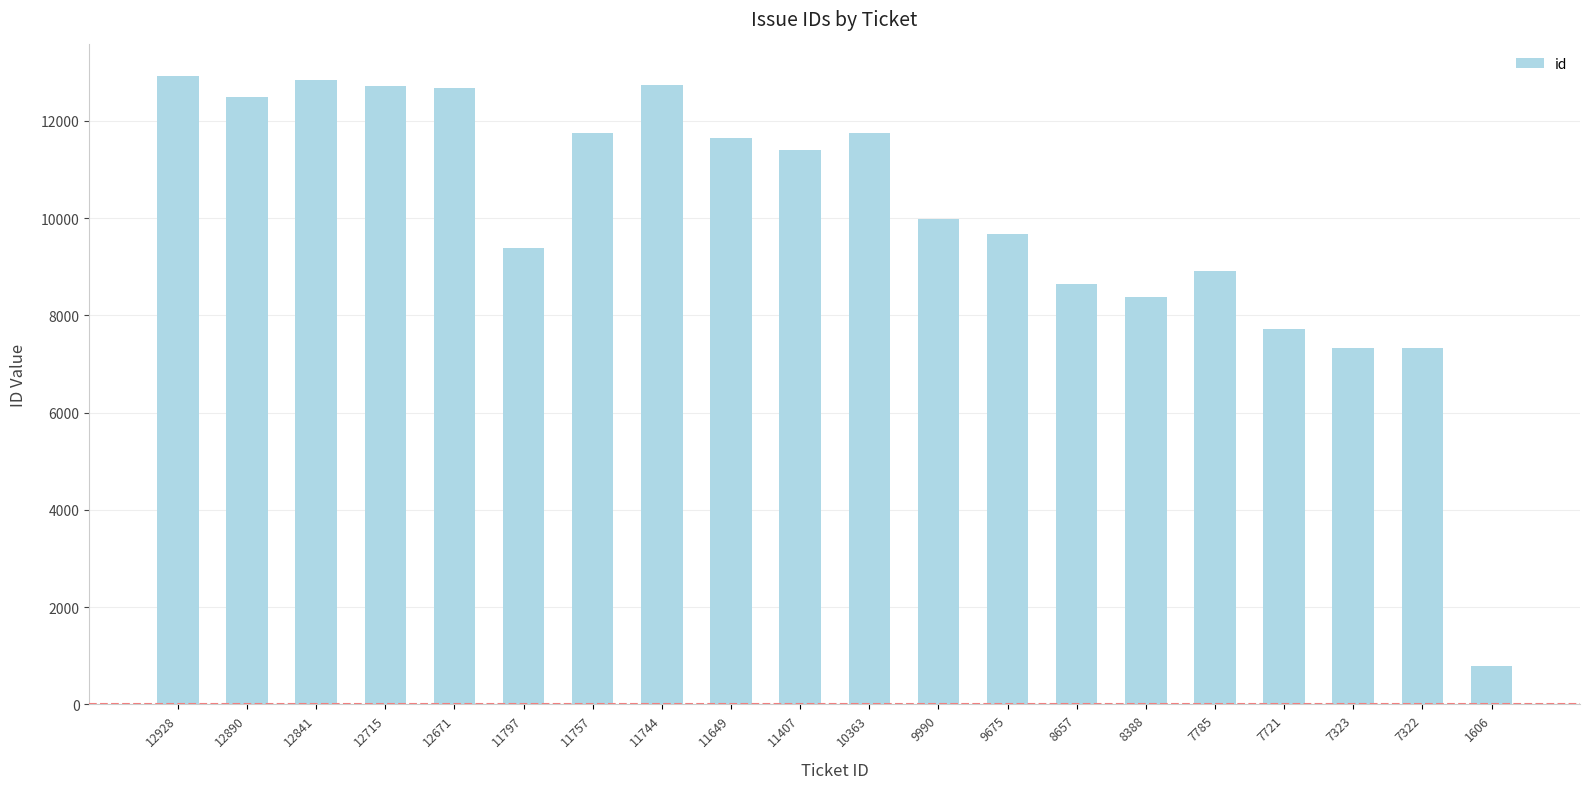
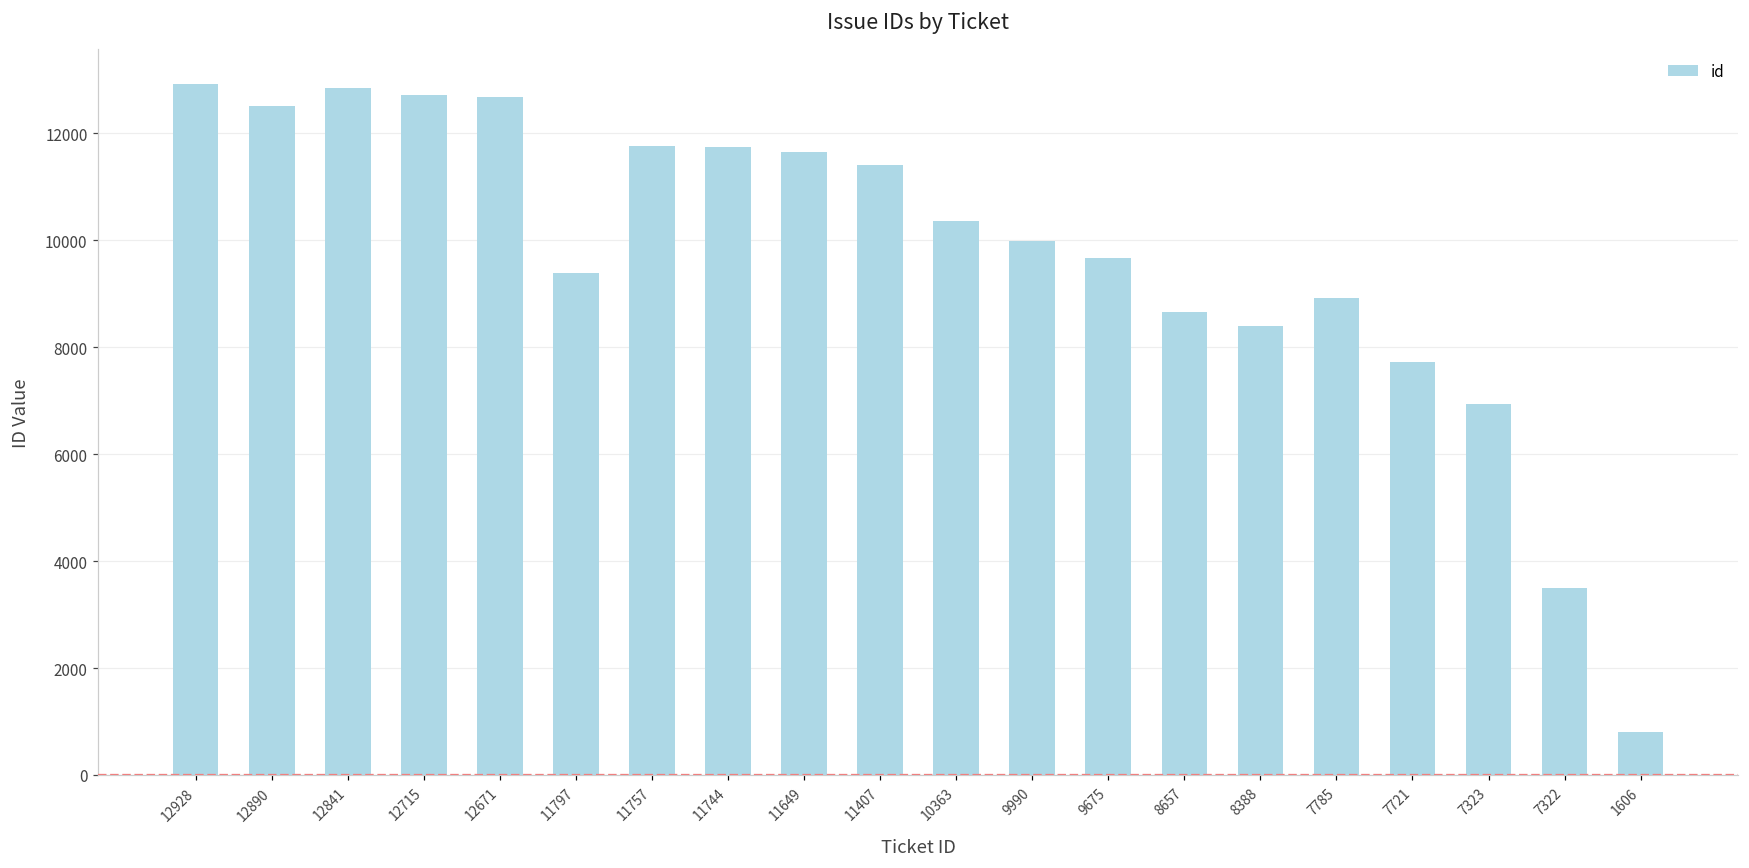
11744: 12700 -> 11700
10363: 11700 -> 10400
7323: 7300 -> 6900
7322: 7300 -> 3500
